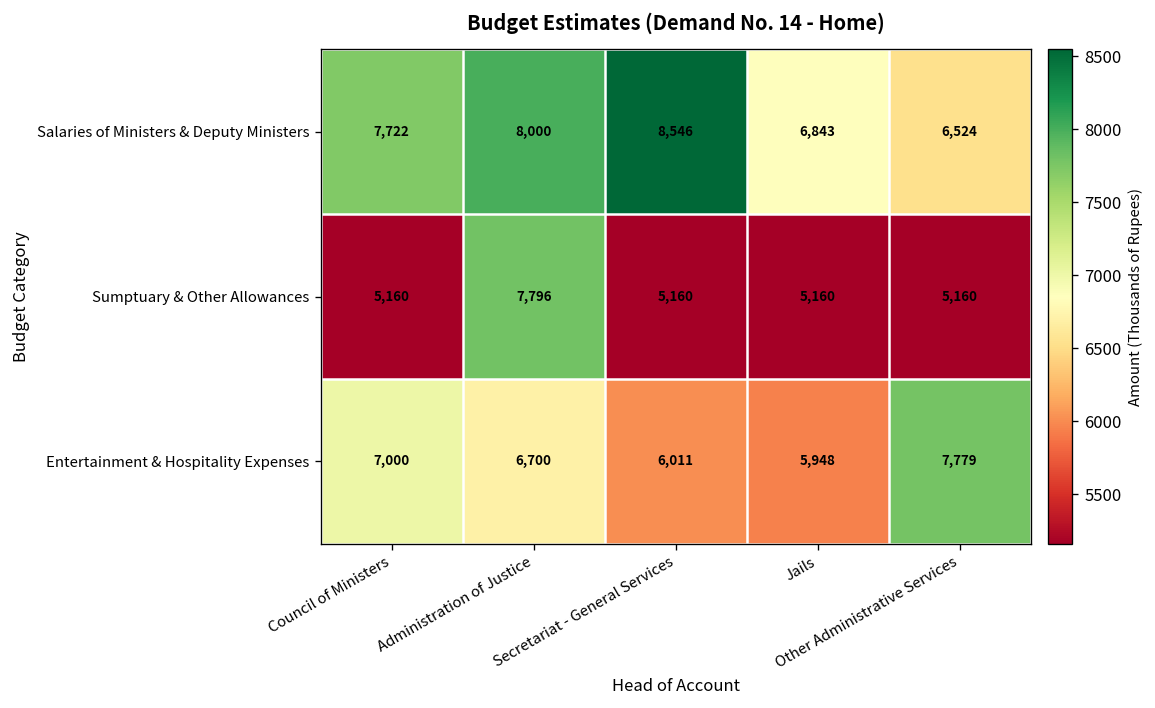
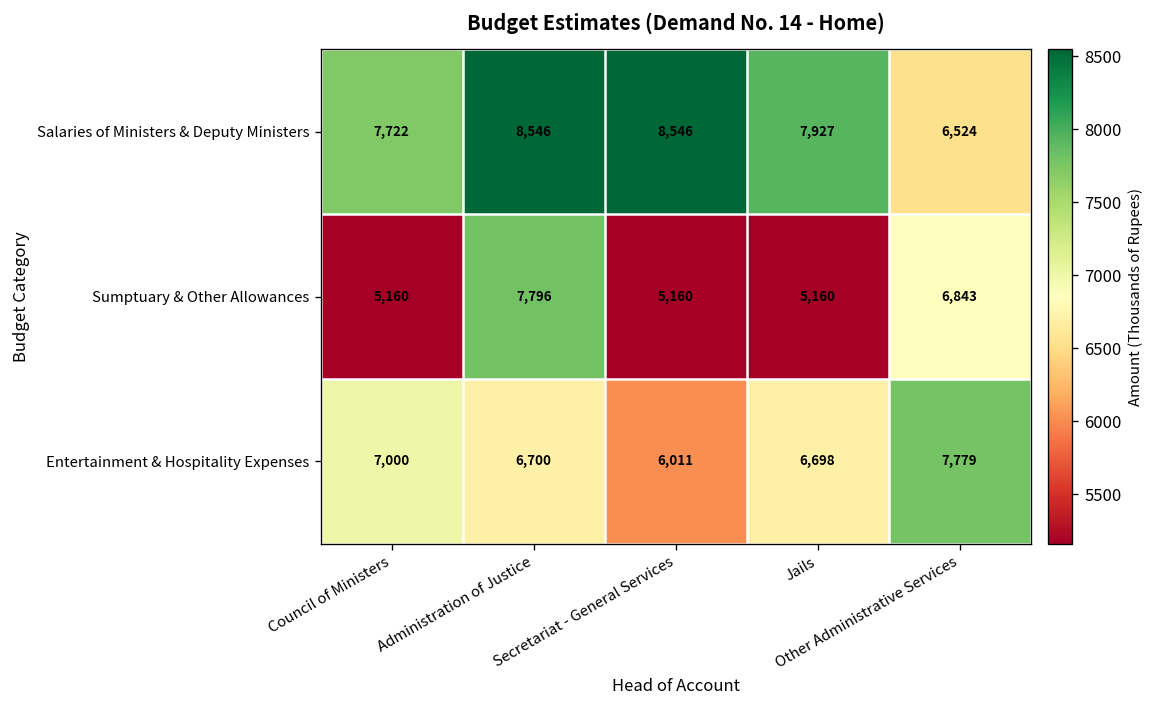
Salaries of Ministers & Deputy Ministers, Administration of Justice: 8,000 -> 8,546
Salaries of Ministers & Deputy Ministers, Jails: 6,843 -> 7,927
Sumptuary & Other Allowances, Other Administrative Services: 5,160 -> 6,843
Entertainment & Hospitality Expenses, Jails: 5,948 -> 6,698
